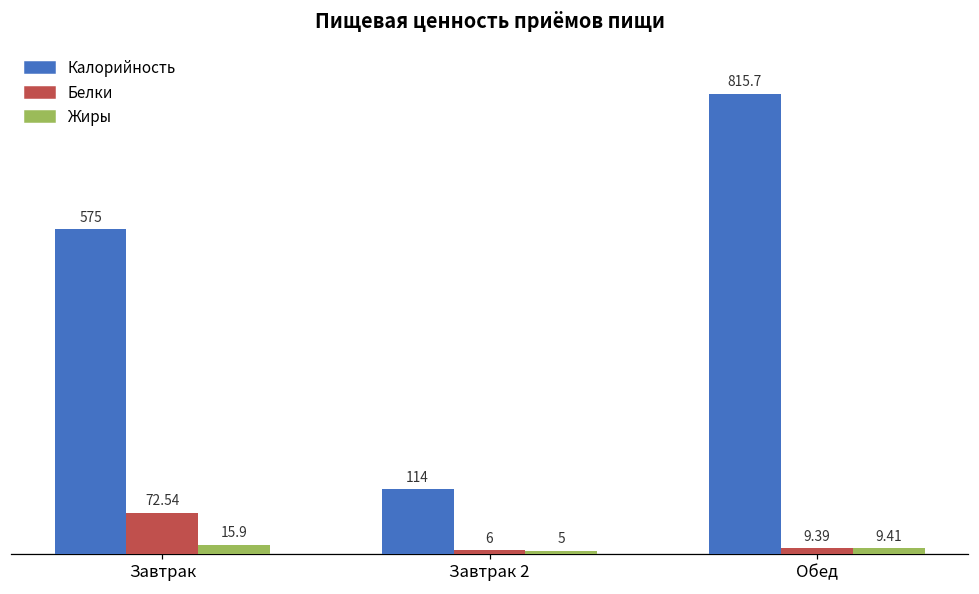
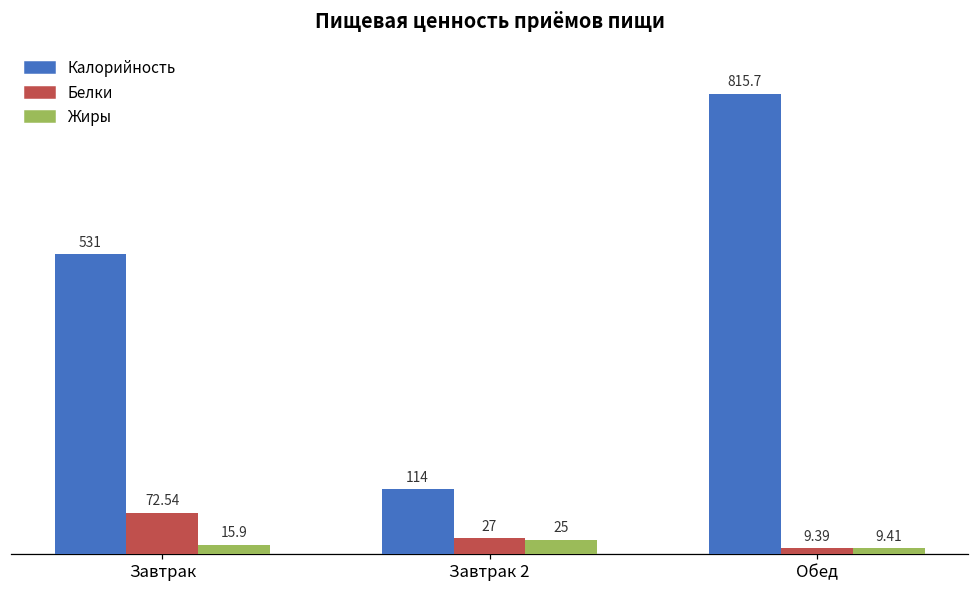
Калорийность, Завтрак: 575 -> 531
Белки, Завтрак 2: 6 -> 27
Жиры, Завтрак 2: 5 -> 25
